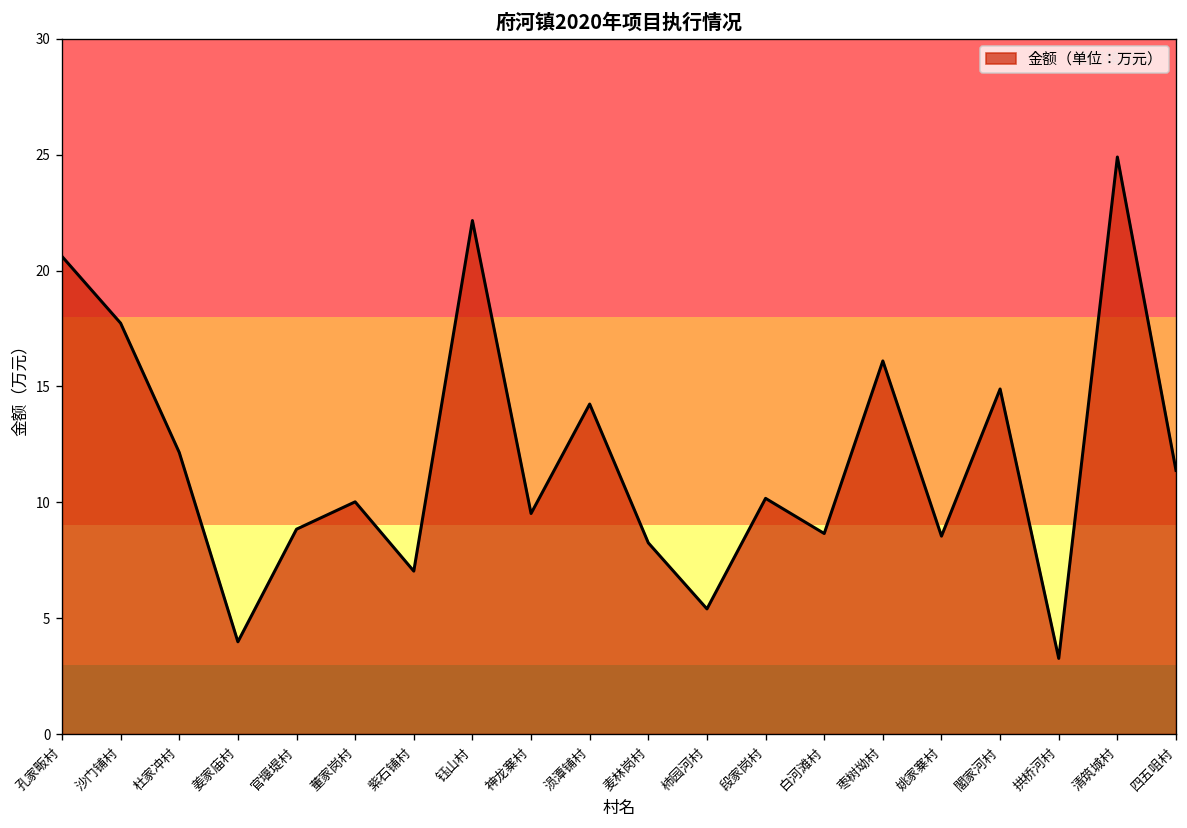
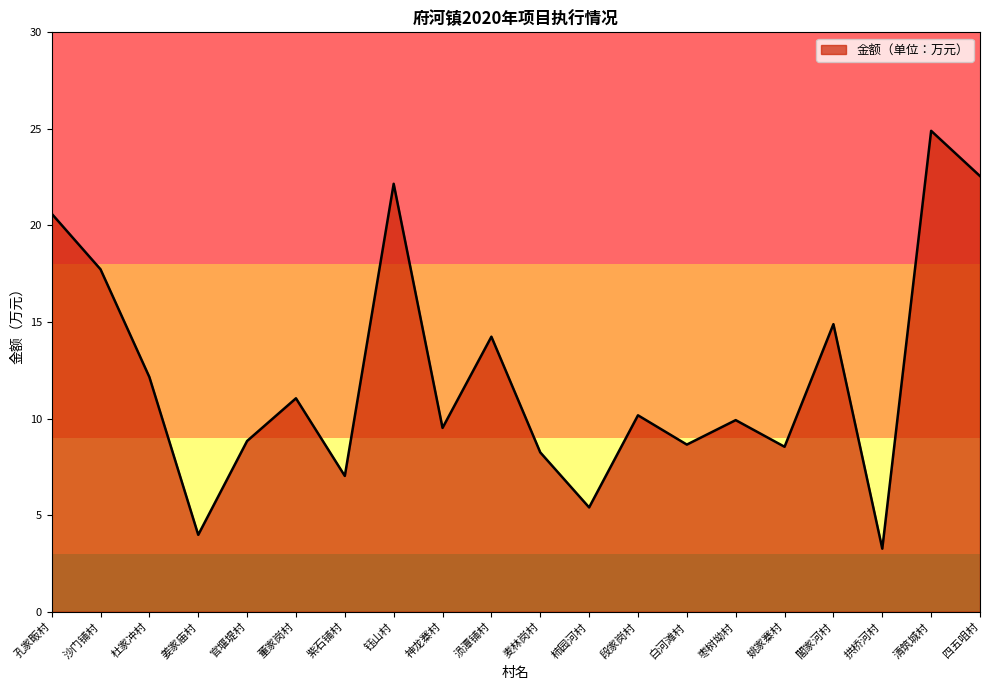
董家岗村: 10.0 -> 11.1
枣树坳村: 16.1 -> 9.9
四五咀村: 11.4 -> 22.6
